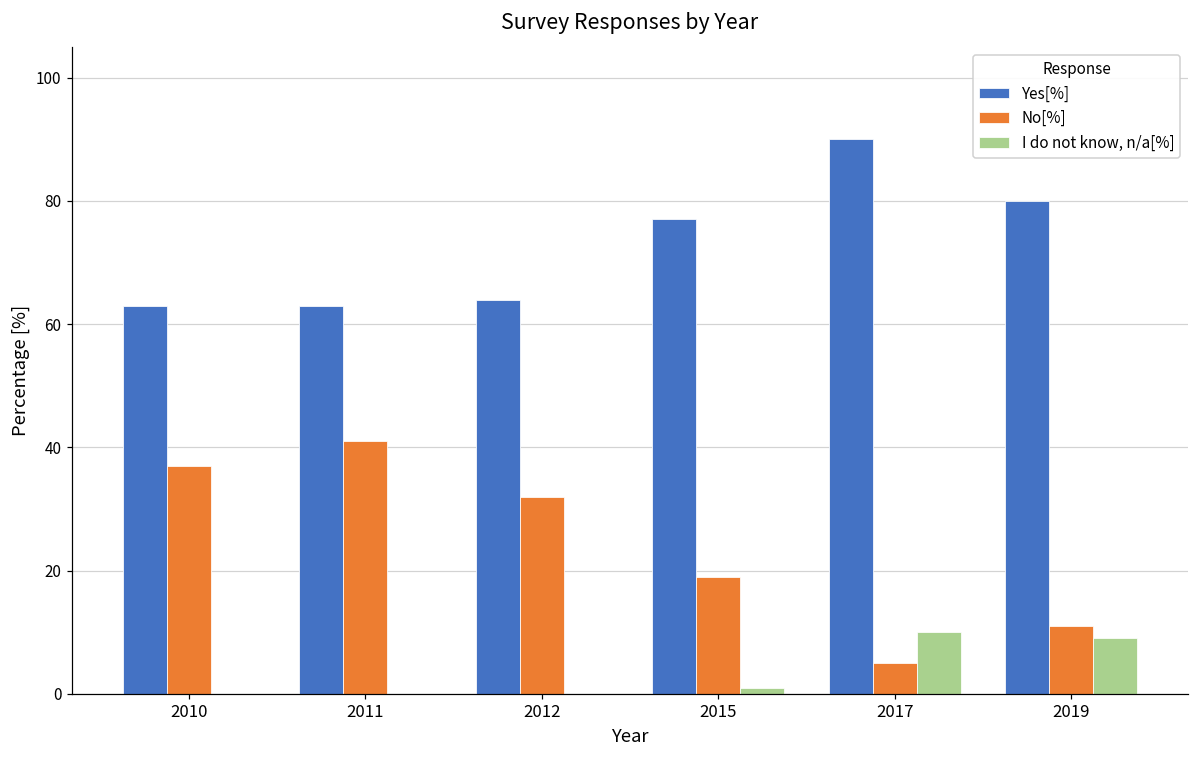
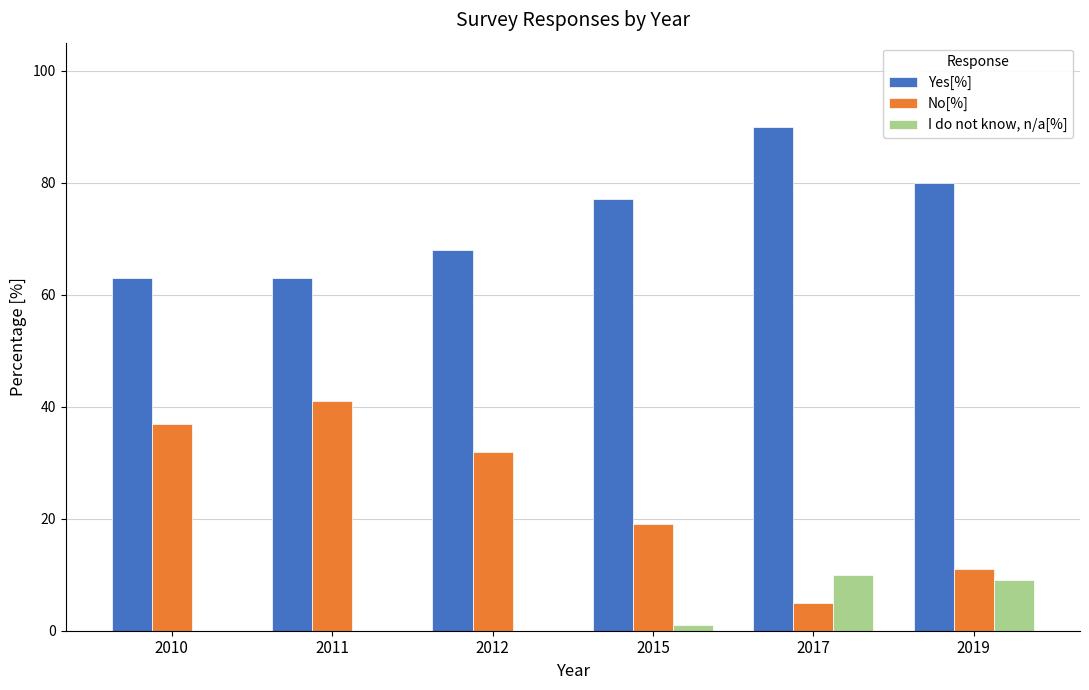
Yes[%], 2012: 64 -> 68
